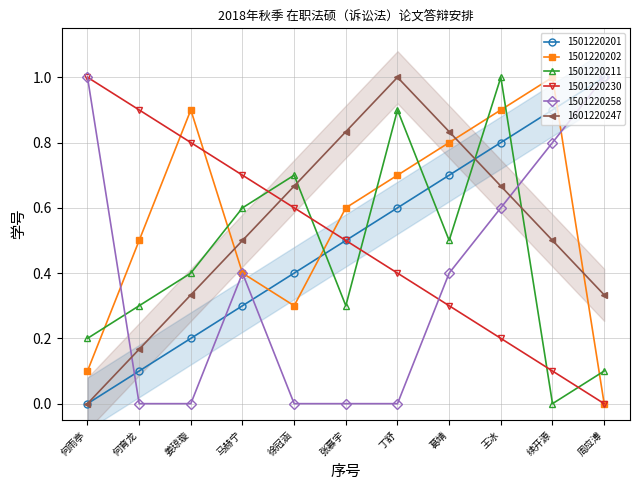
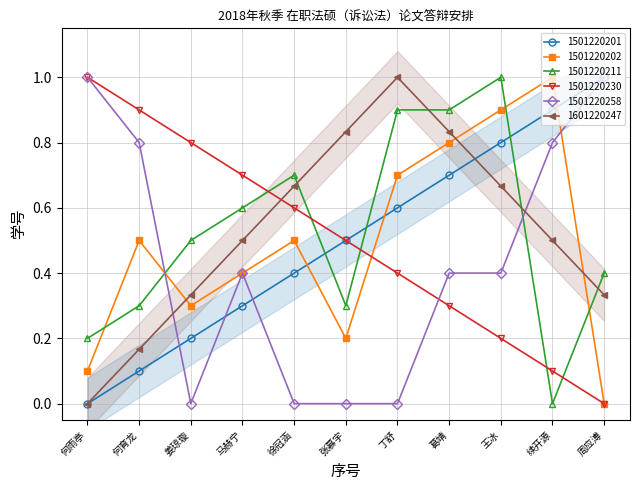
1501220258, 何育龙: 0.00 -> 0.80
1501220202, 姜琼璇: 0.90 -> 0.30
1501220211, 姜琼璇: 0.40 -> 0.50
1501220202, 徐冠涵: 0.30 -> 0.50
1501220202, 张慕宇: 0.60 -> 0.20
1501220211, 葛靖: 0.50 -> 0.90
1501220258, 王冰: 0.60 -> 0.40
1501220211, 周应溥: 0.10 -> 0.40
